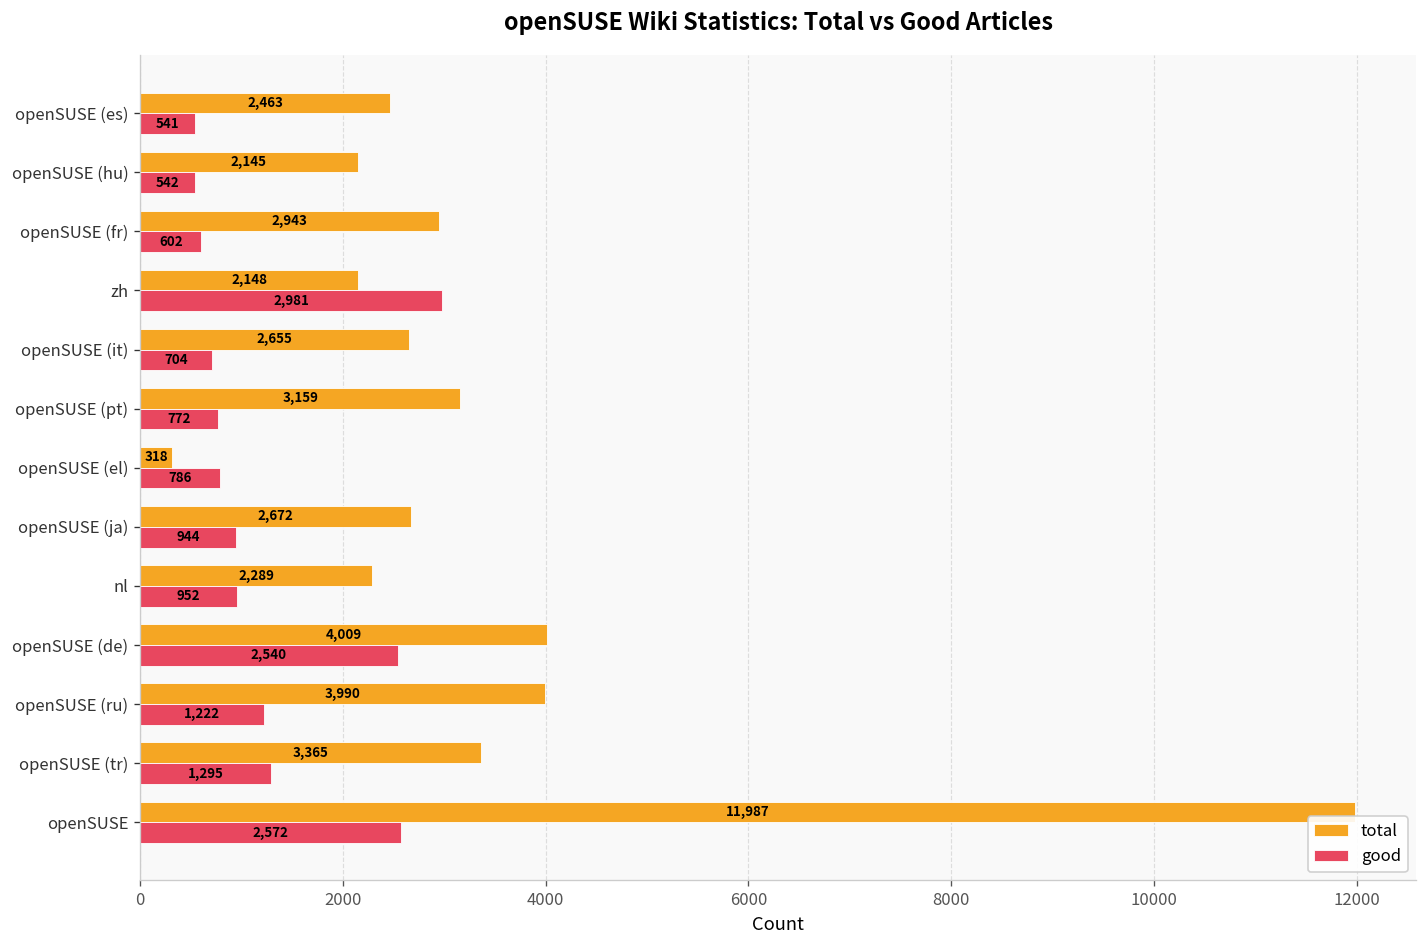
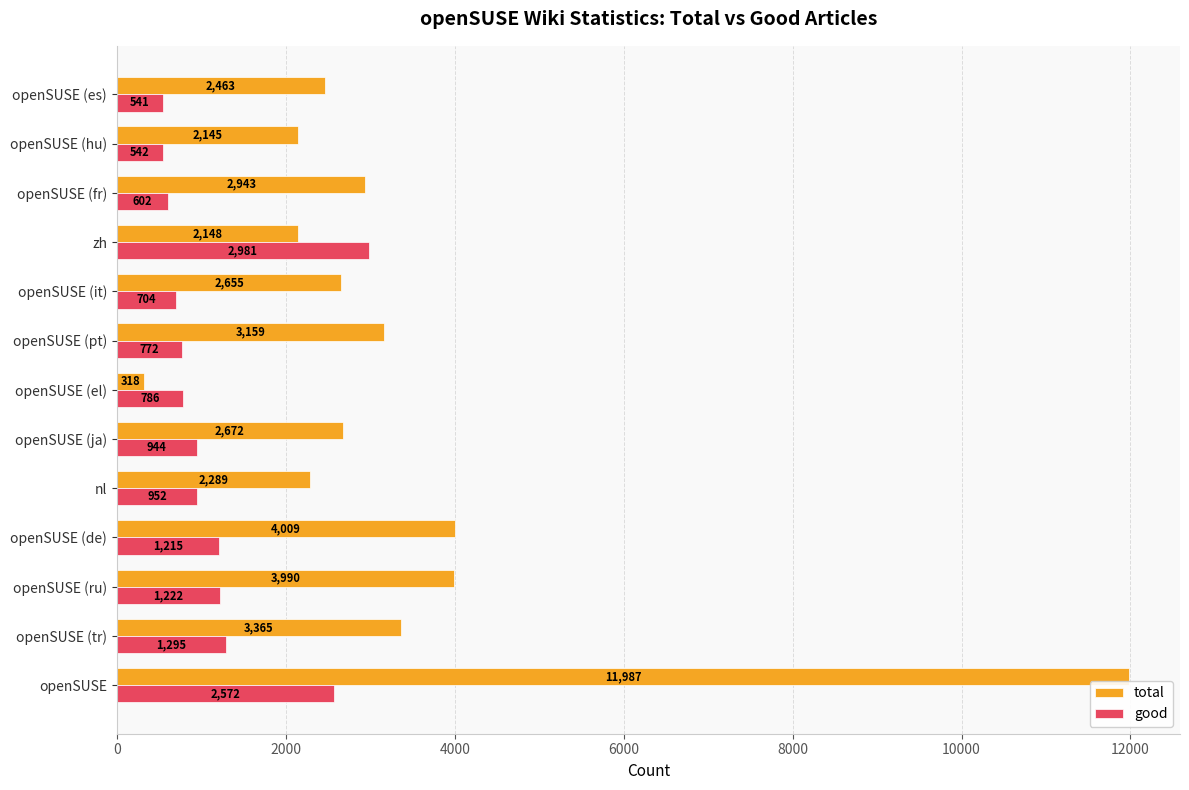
good, openSUSE (de): 2,540 -> 1,215
